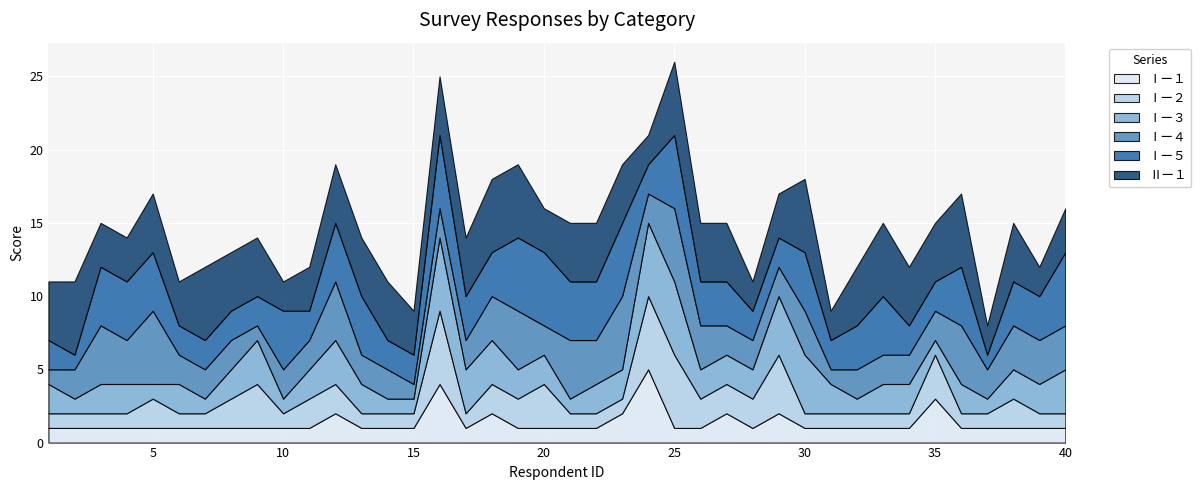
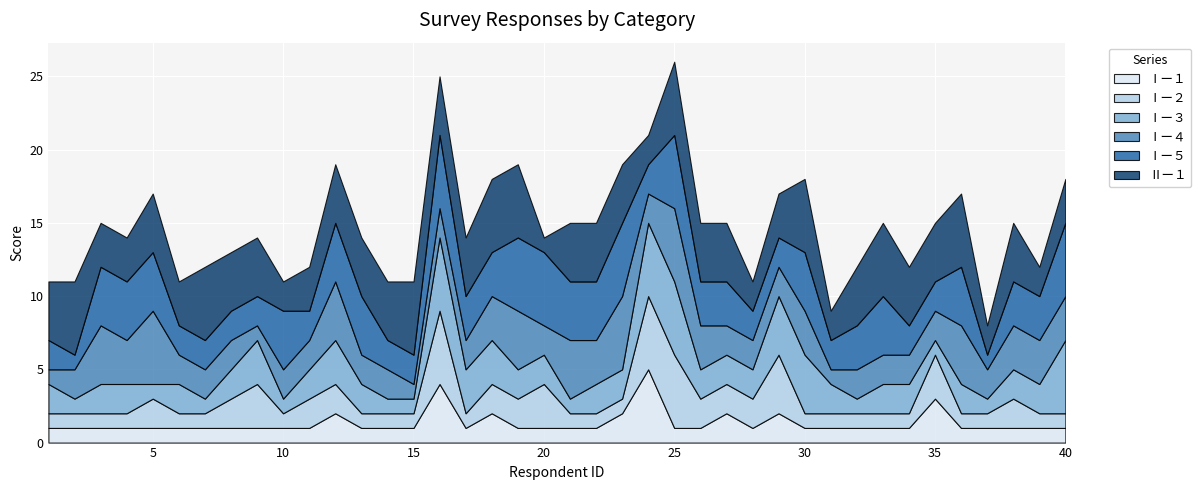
Ⅱー１, 15: 3 -> 5
Ⅱー１, 20: 3 -> 1
Ⅰー３, 40: 3 -> 5
